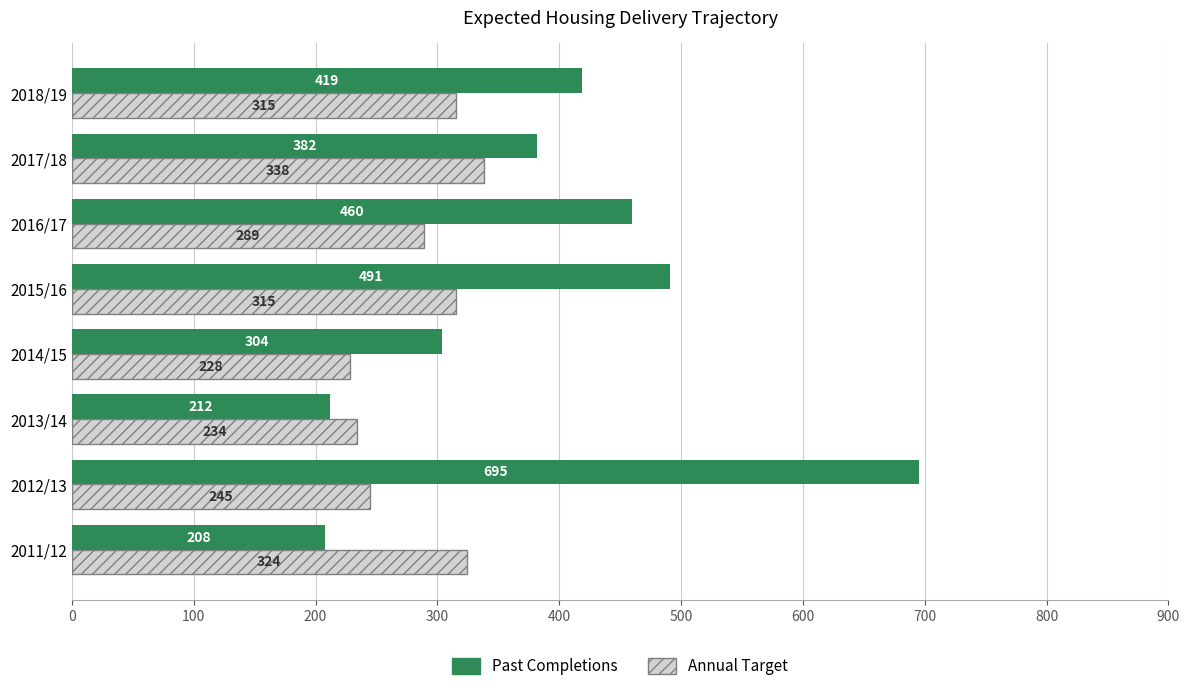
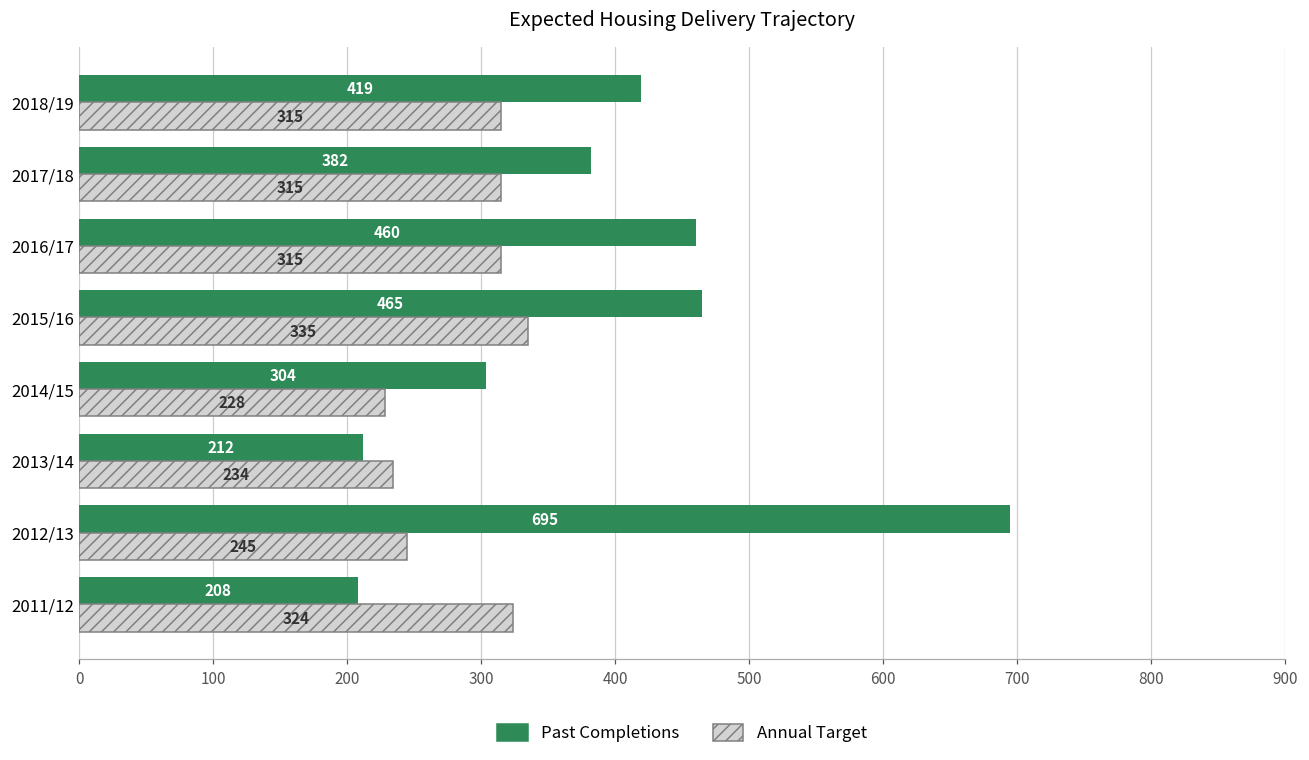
Annual Target, 2017/18: 338 -> 315
Annual Target, 2016/17: 289 -> 315
Past Completions, 2015/16: 491 -> 465
Annual Target, 2015/16: 315 -> 335
